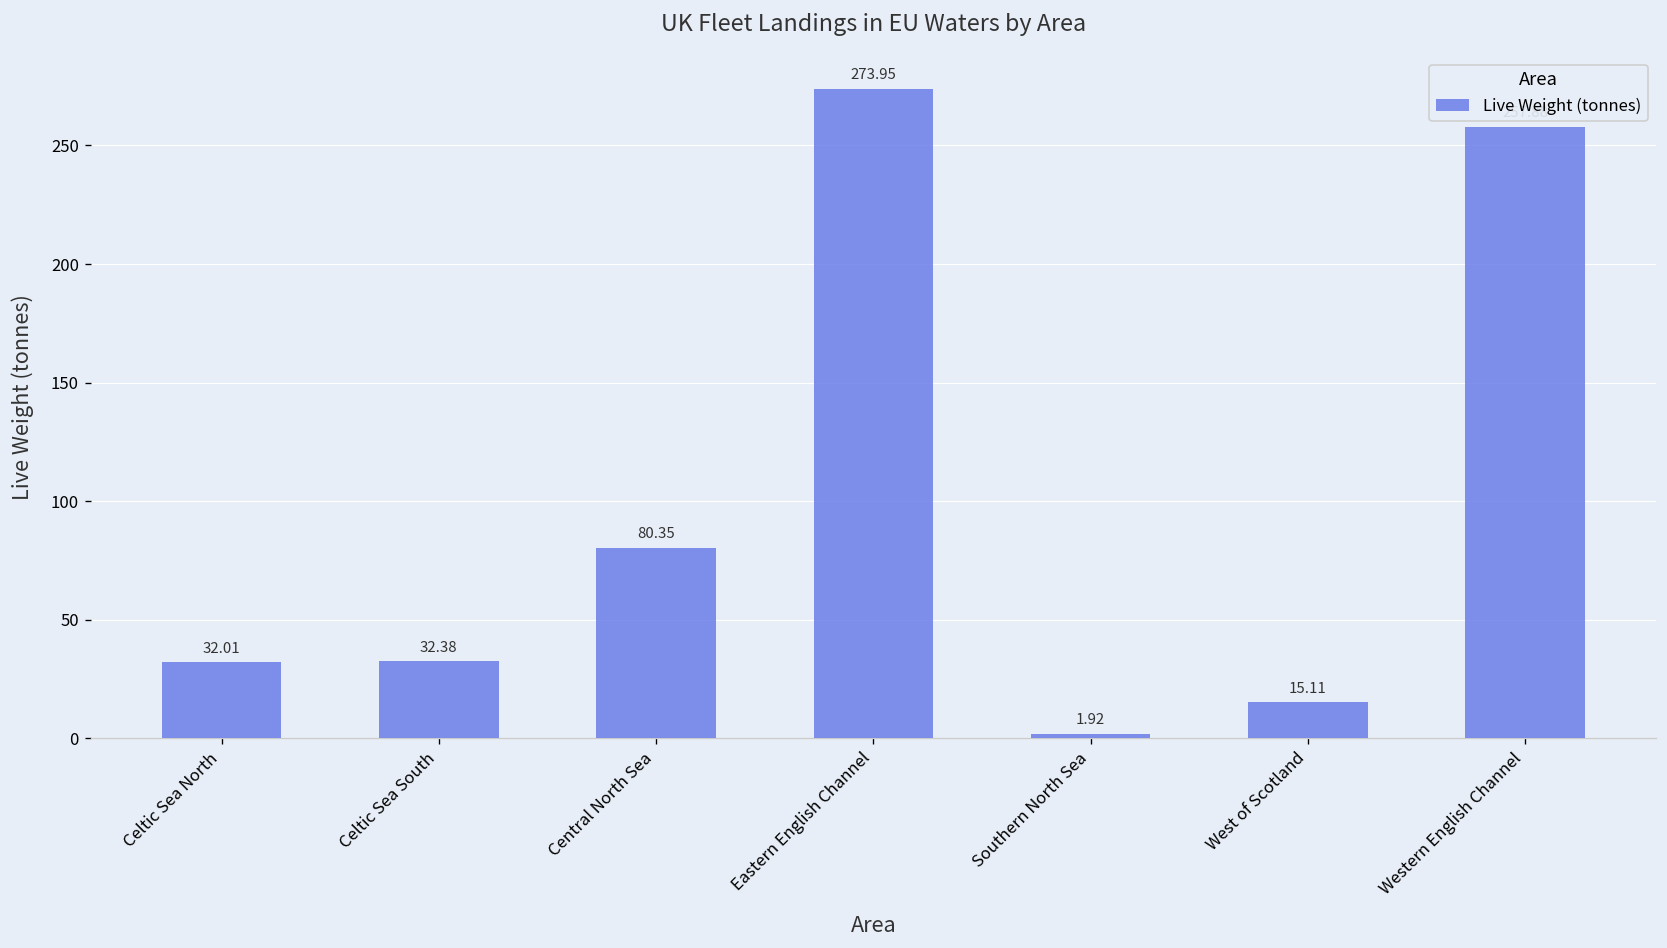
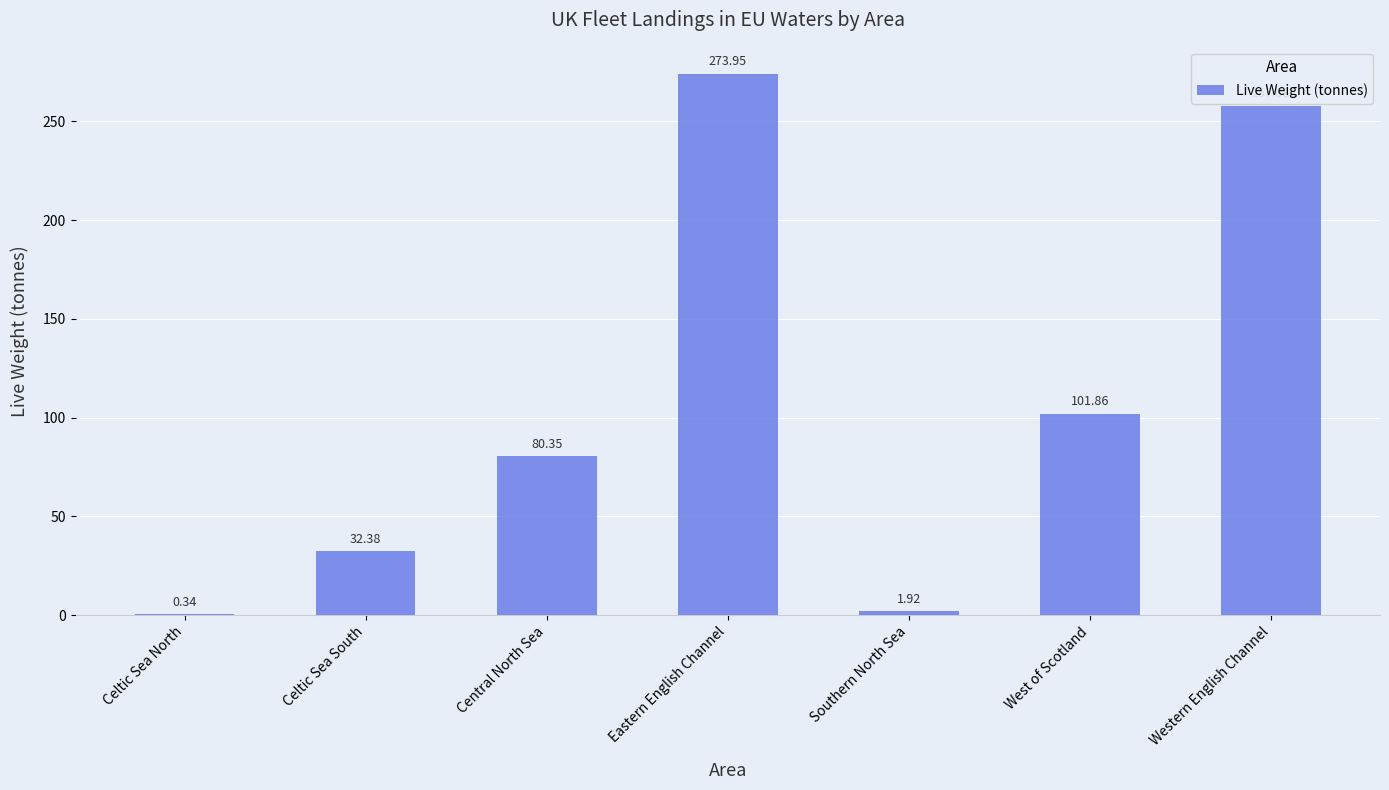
Celtic Sea North: 32.01 -> 0.34
West of Scotland: 15.11 -> 101.86
